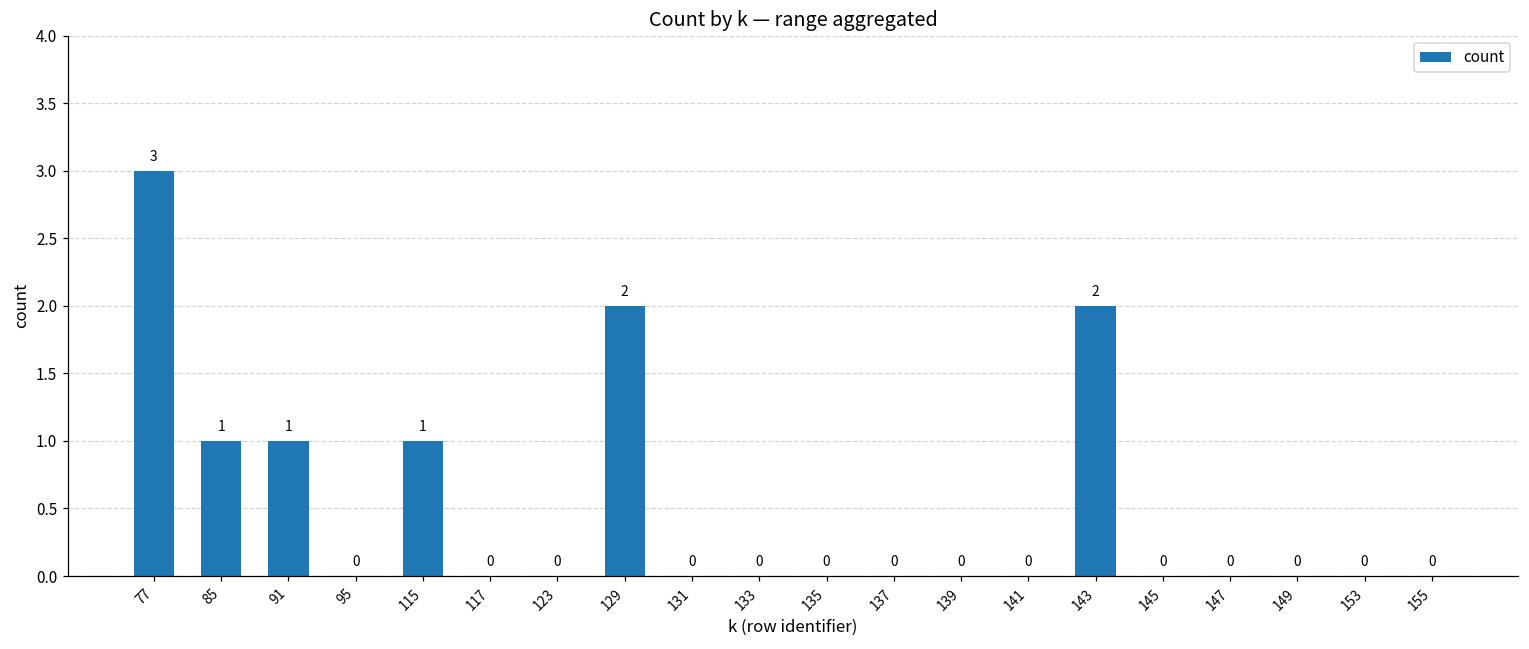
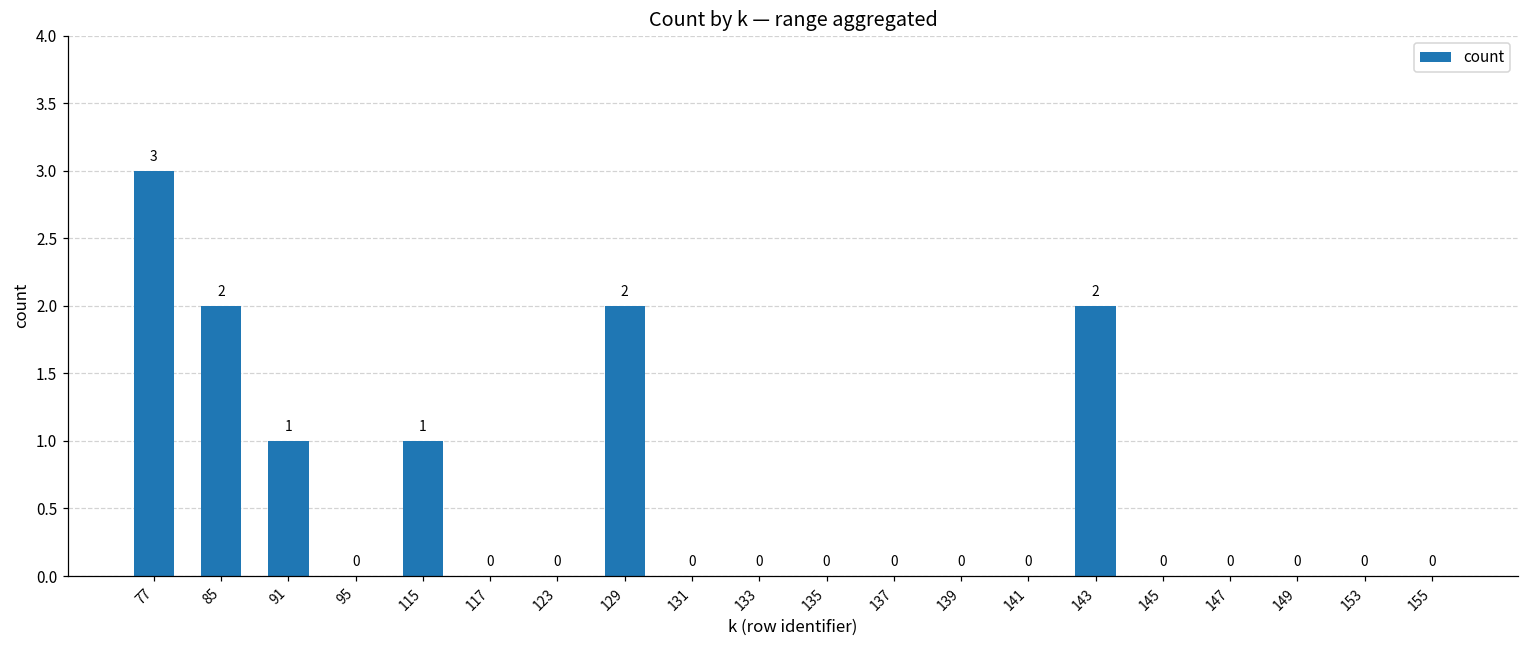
85: 1 -> 2
